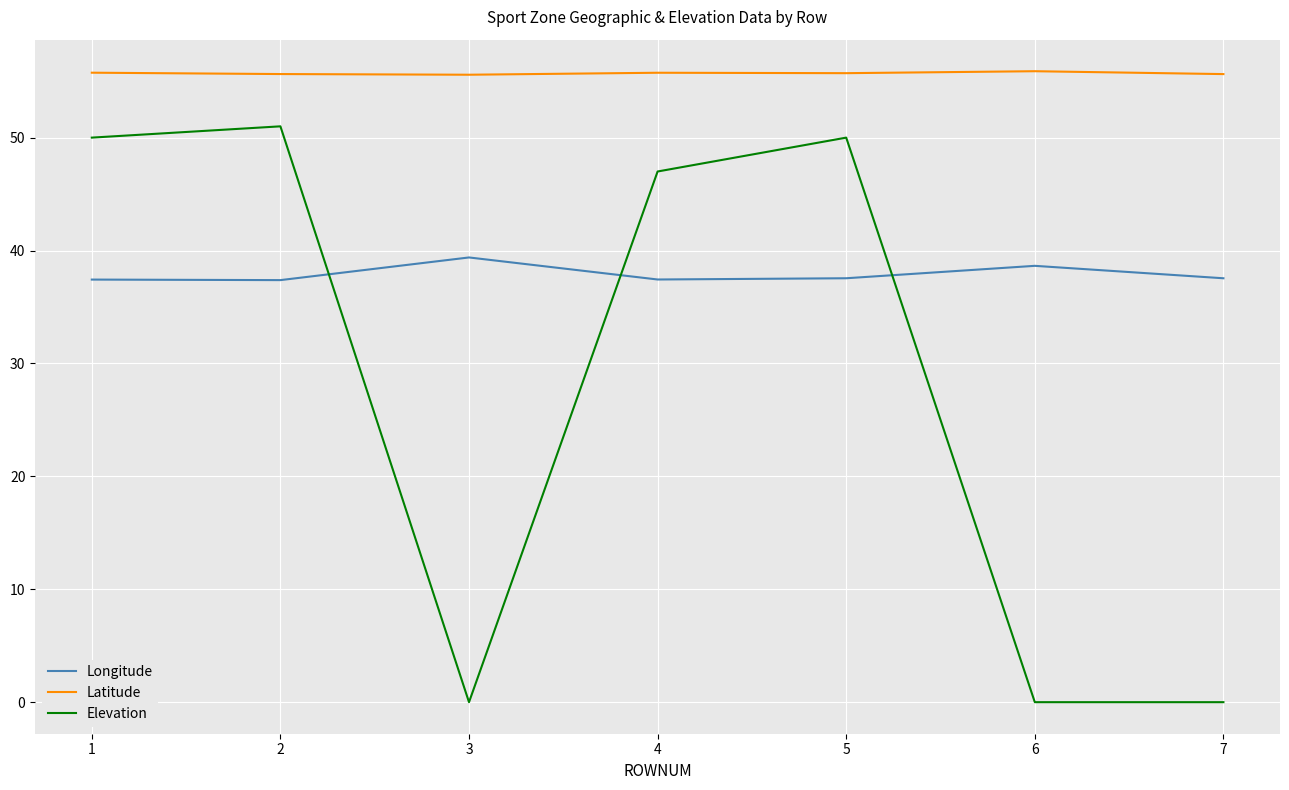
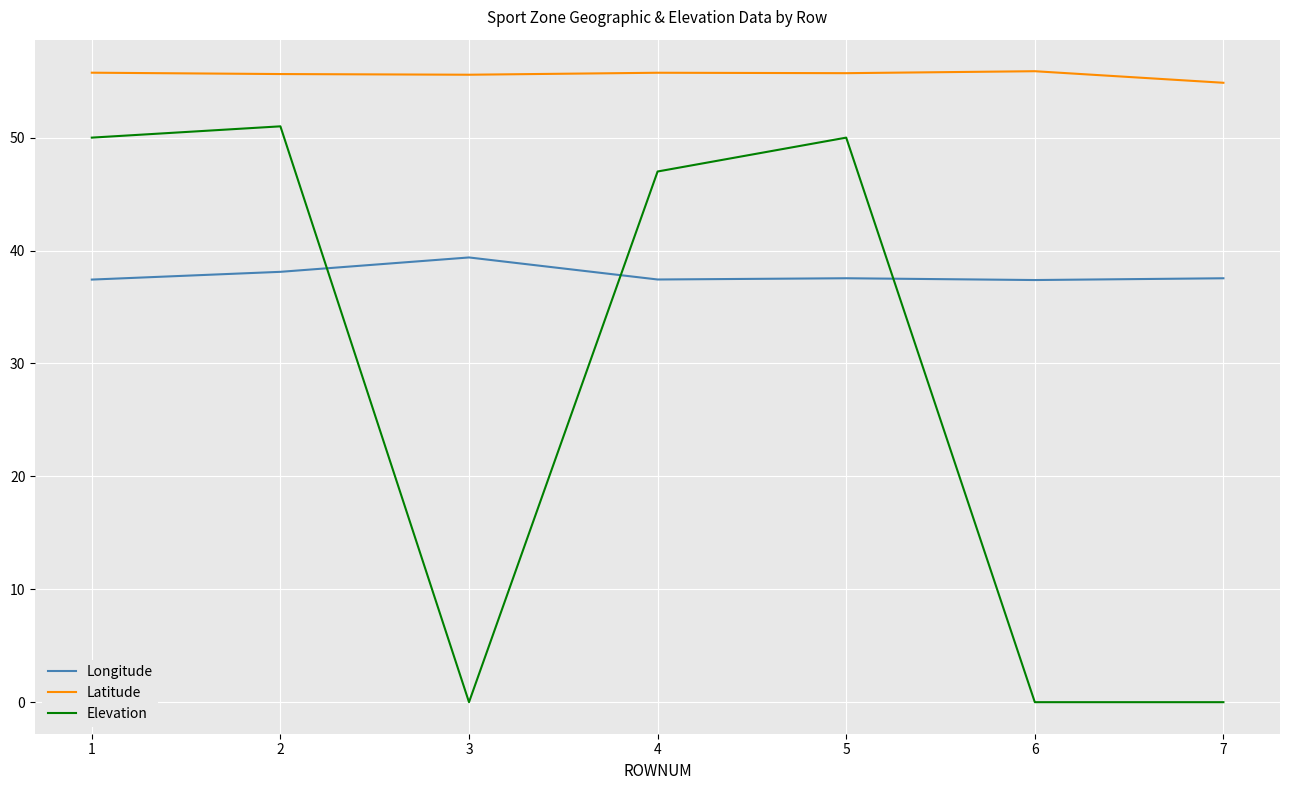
Longitude, 2: 37.4 -> 38.1
Longitude, 6: 38.6 -> 37.4
Latitude, 7: 55.6 -> 54.9
